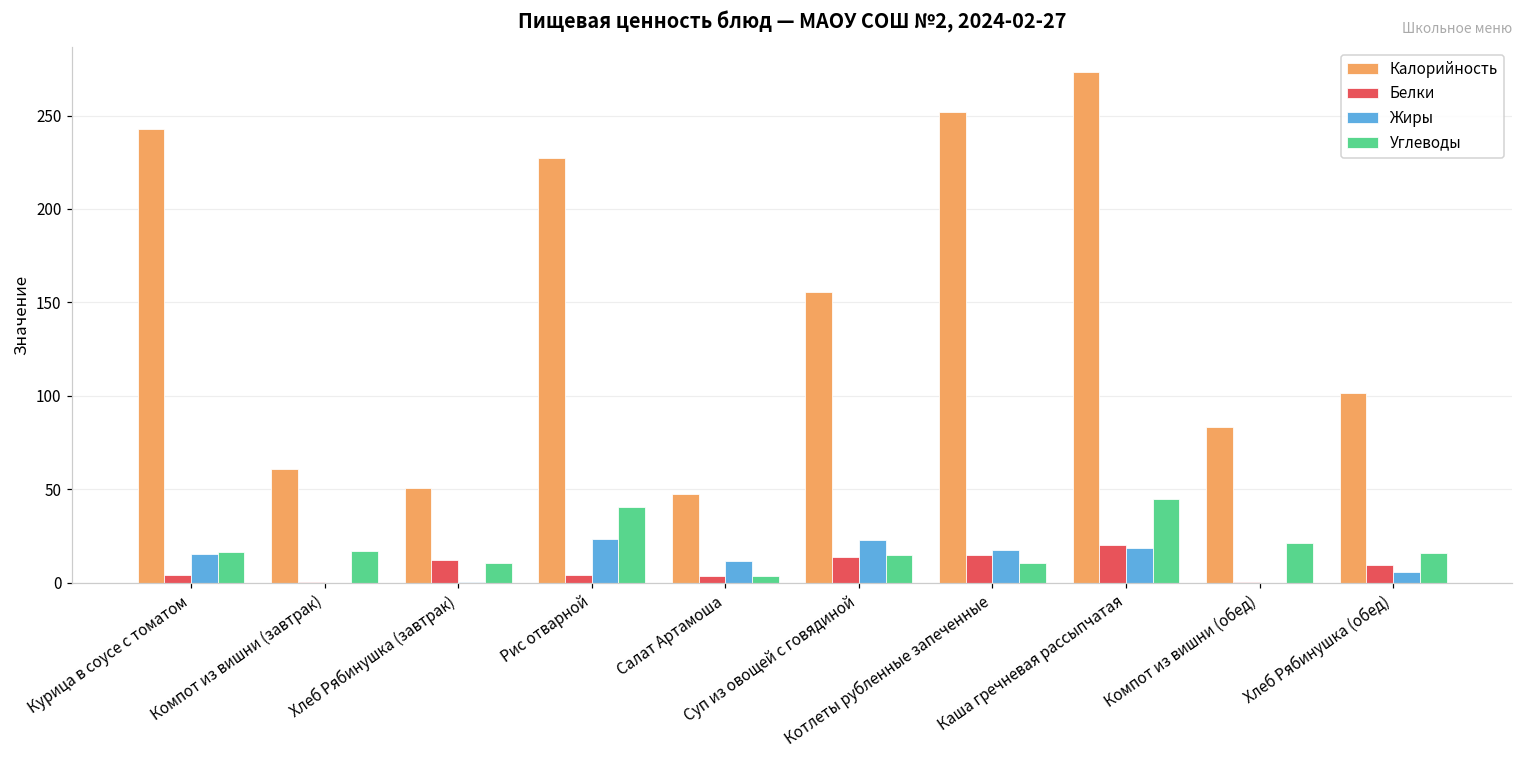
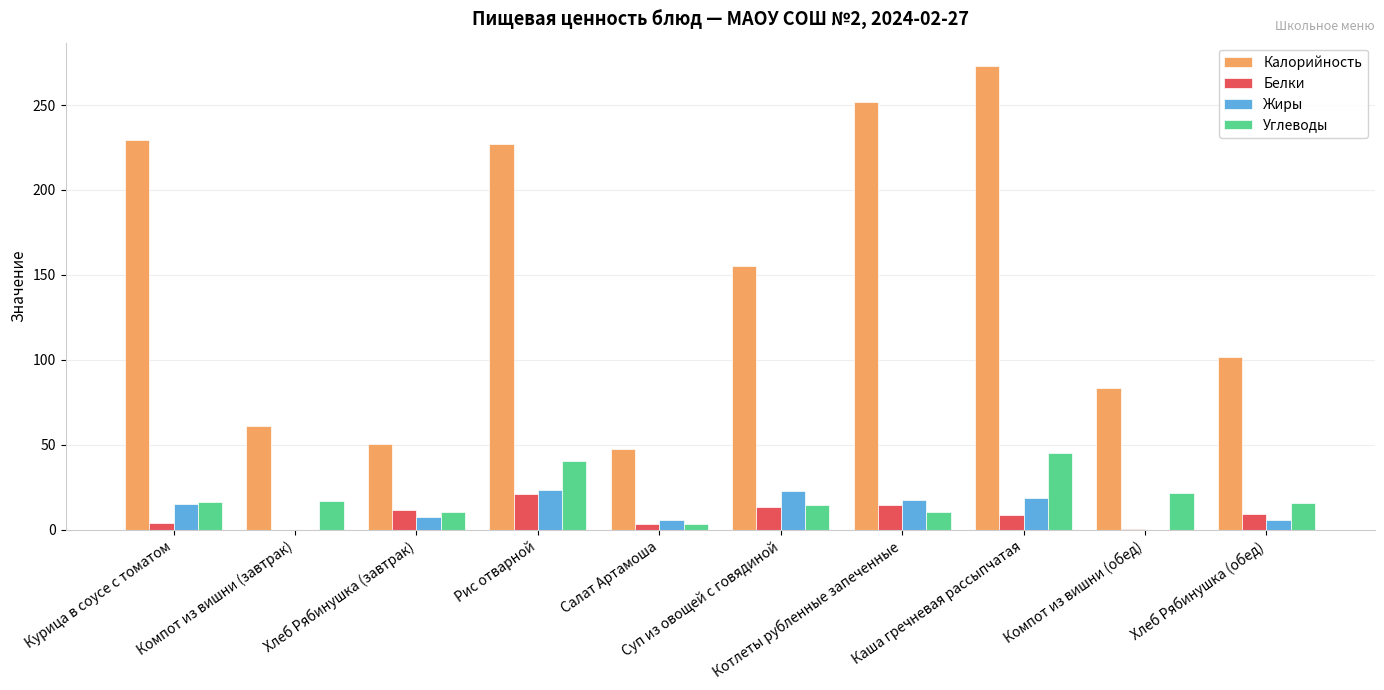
Калорийность, Курица в соусе с томатом: 243 -> 229
Жиры, Хлеб Рябинушка (завтрак): 0 -> 8
Белки, Рис отварной: 4 -> 21
Жиры, Салат Артамоша: 12 -> 6
Белки, Каша гречневая рассыпчатая: 20 -> 9
